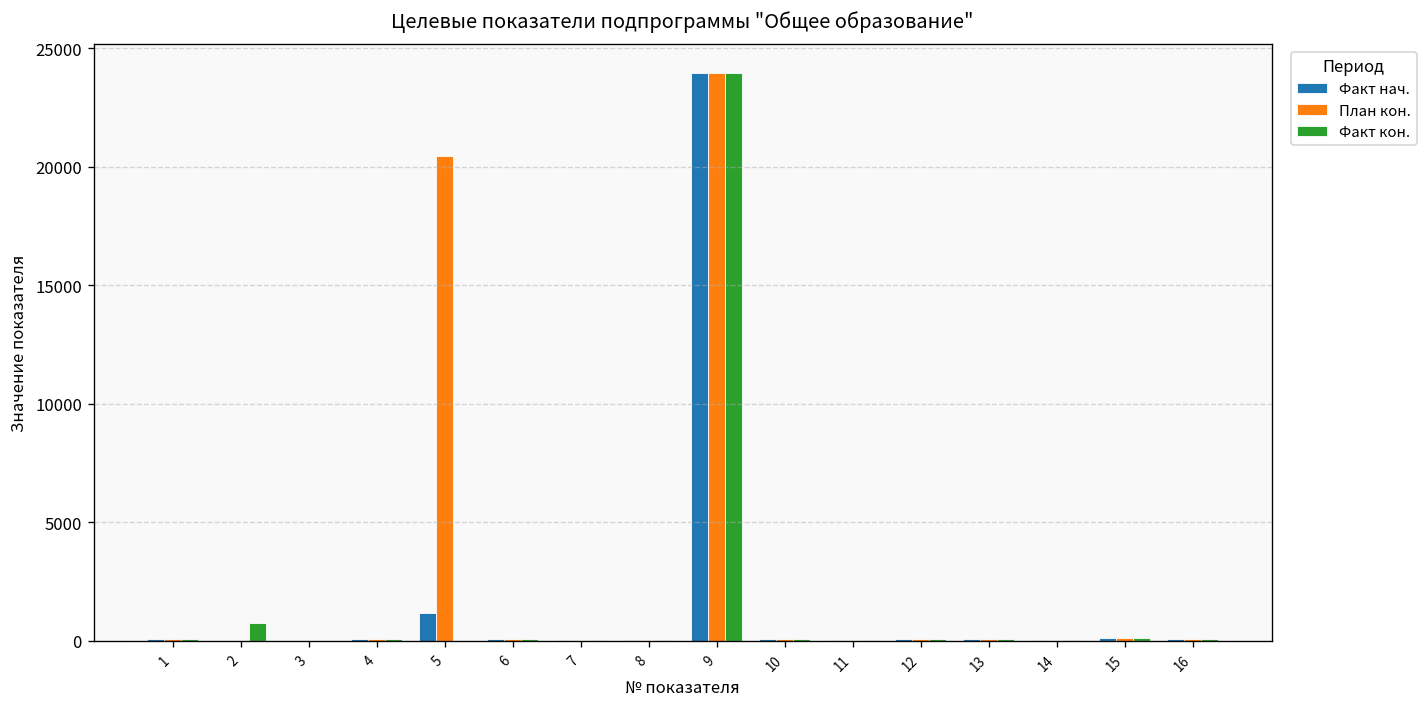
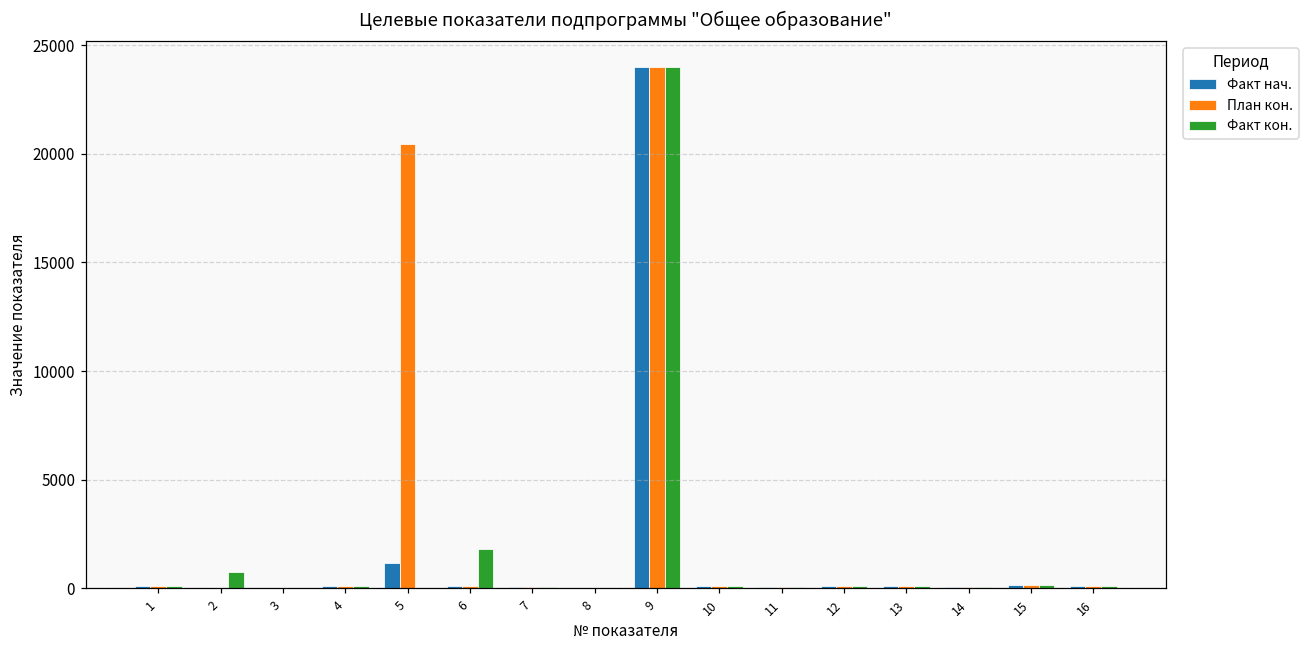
Факт кон., 6: 100 -> 1800
